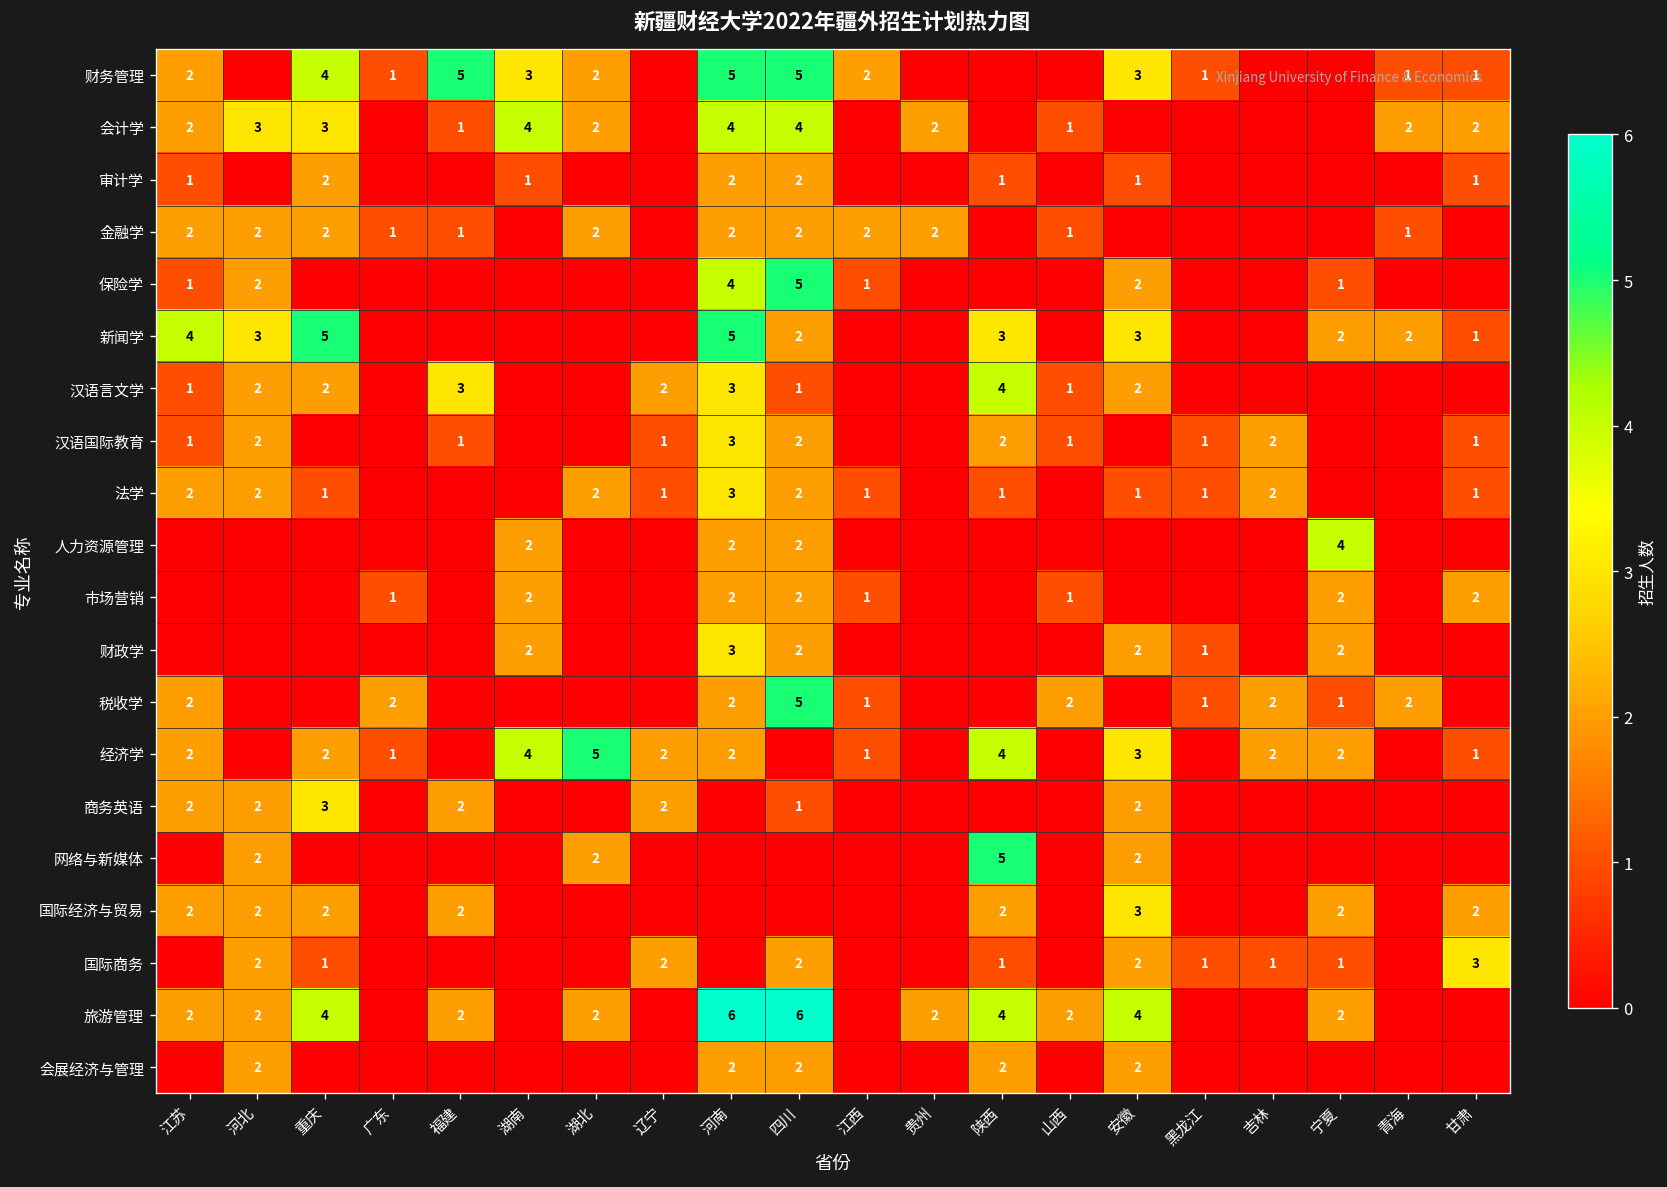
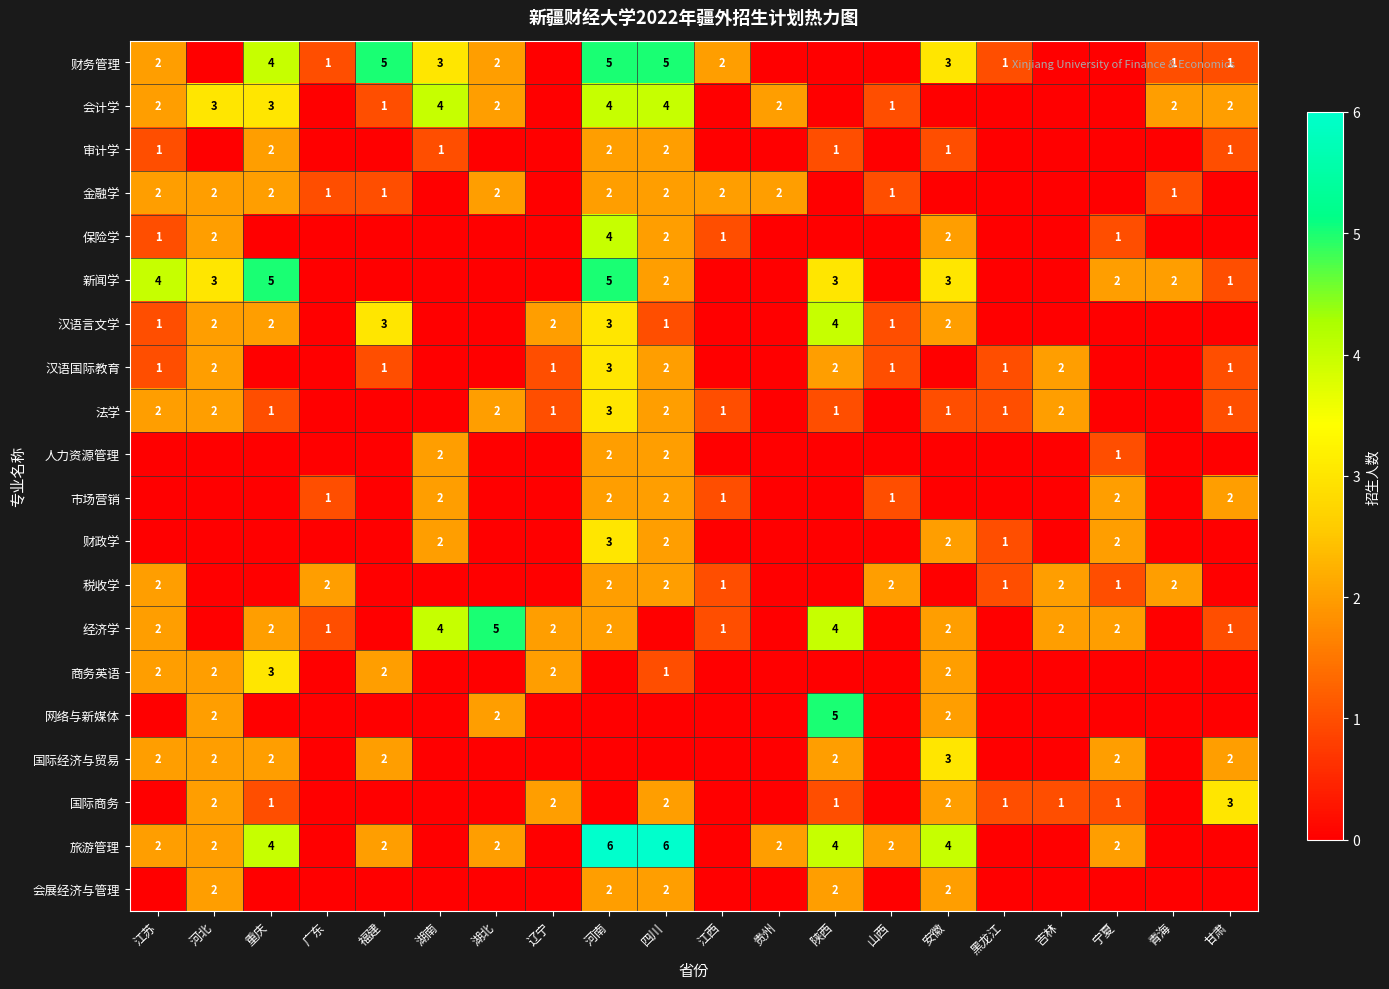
保险学, 四川: 5 -> 2
人力资源管理, 宁夏: 4 -> 1
税收学, 四川: 5 -> 2
经济学, 安徽: 3 -> 2
